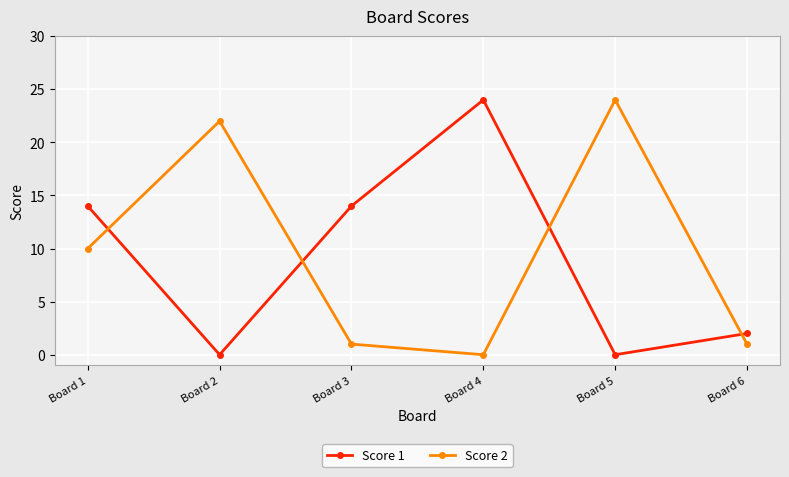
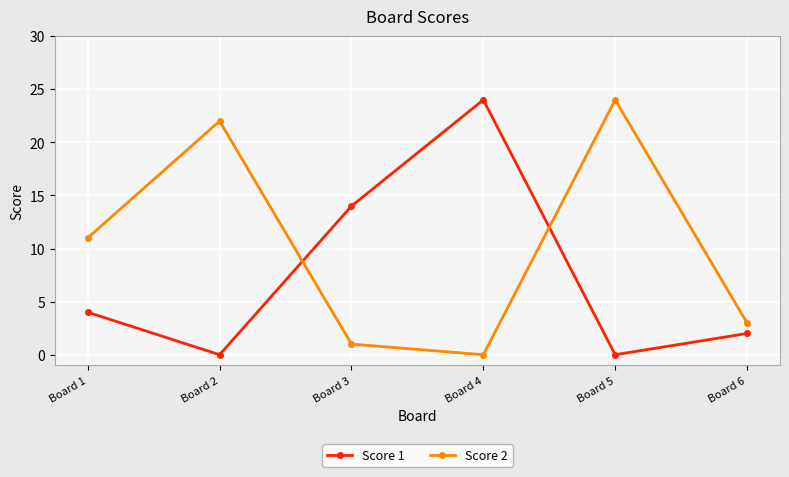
Score 1, Board 1: 14 -> 4
Score 2, Board 1: 10 -> 11
Score 2, Board 6: 1 -> 3
